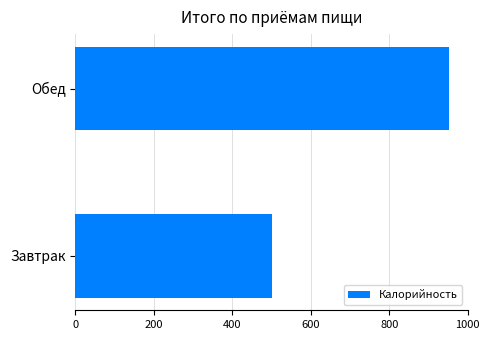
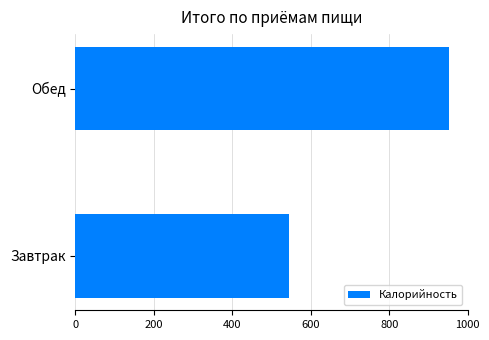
Завтрак: 500 -> 550
